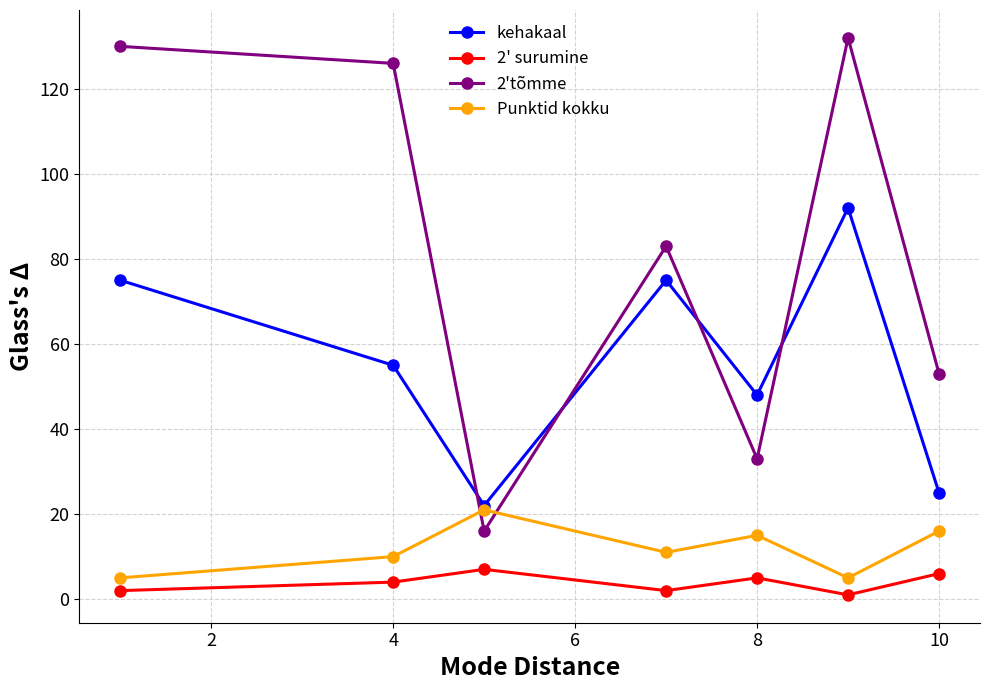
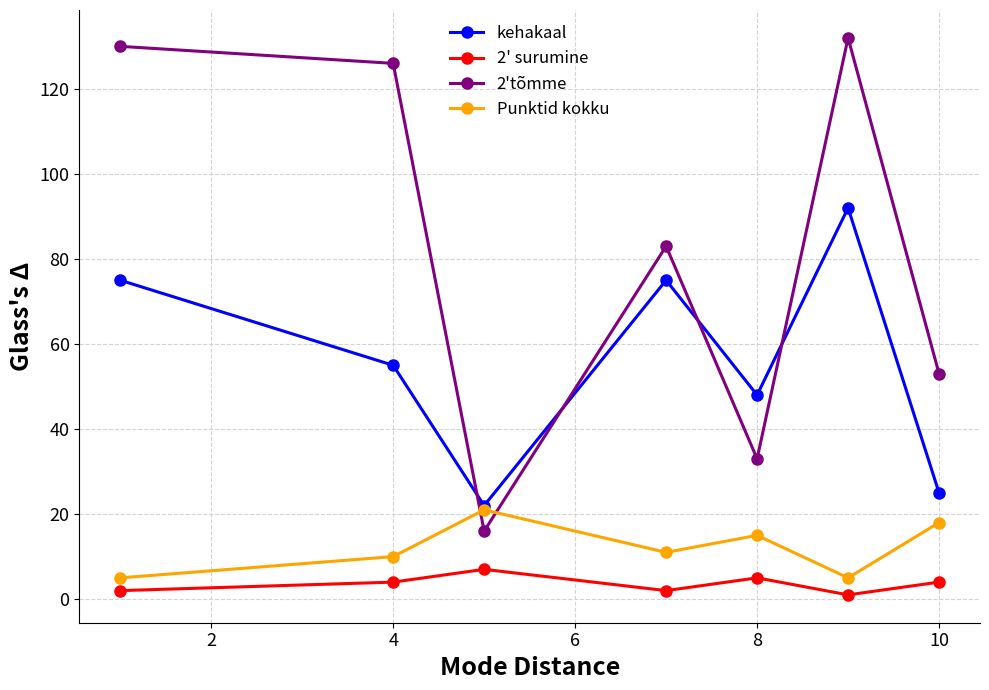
2' surumine, 10: 6 -> 4
Punktid kokku, 10: 16 -> 18
